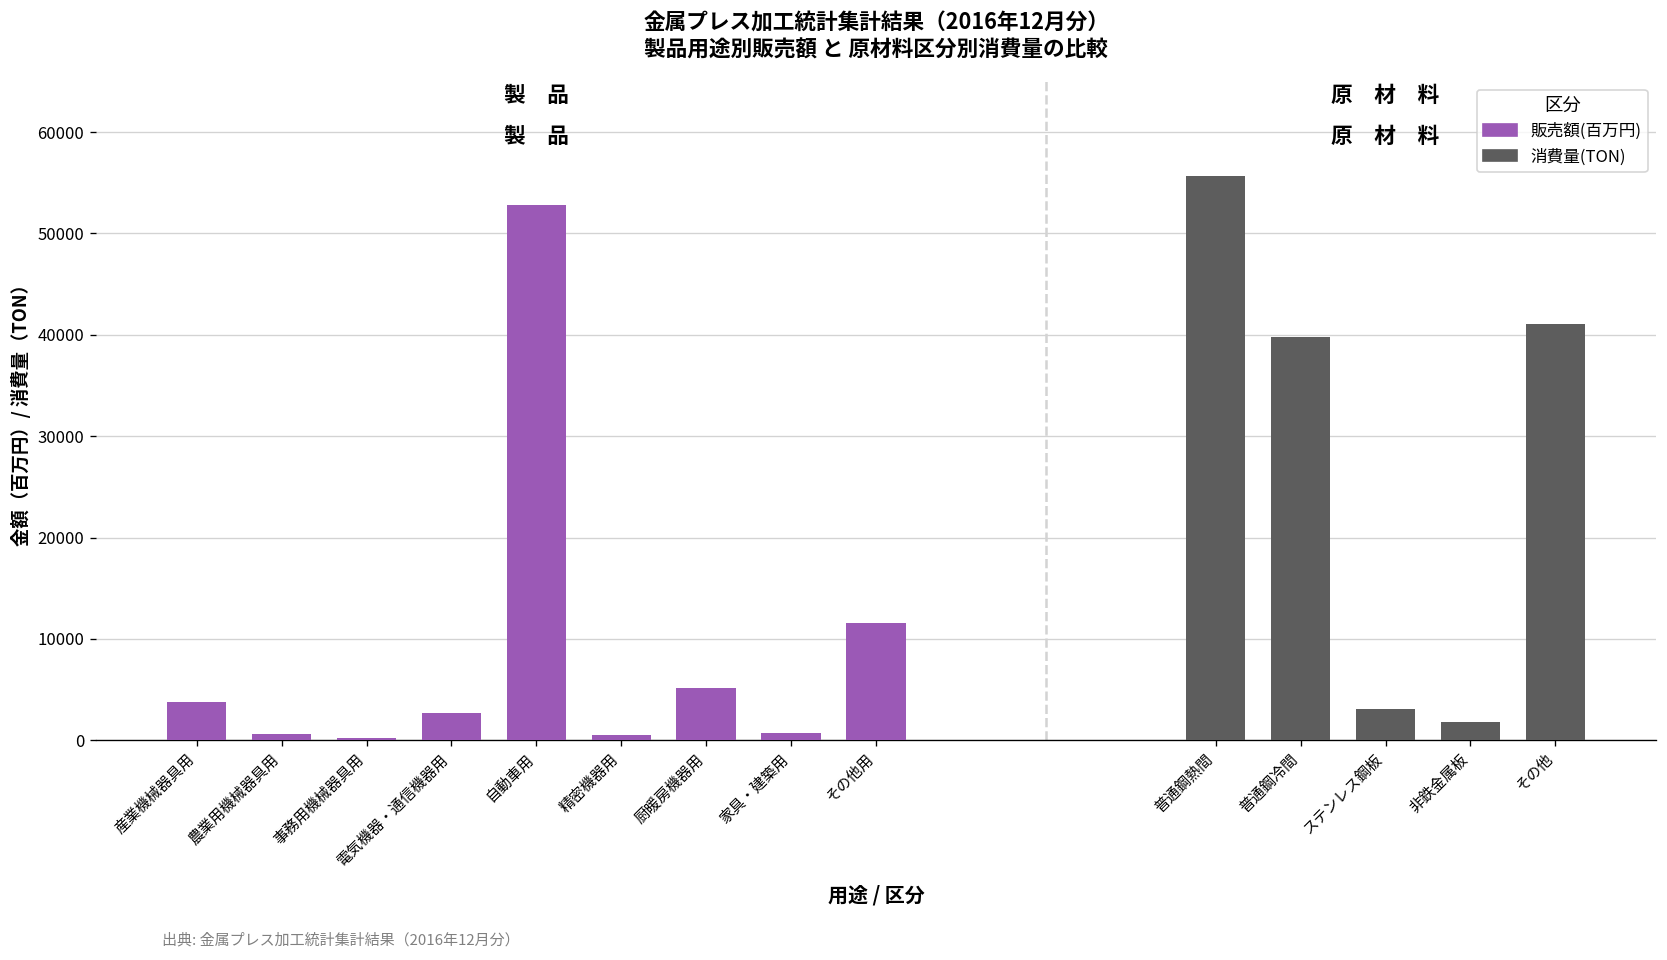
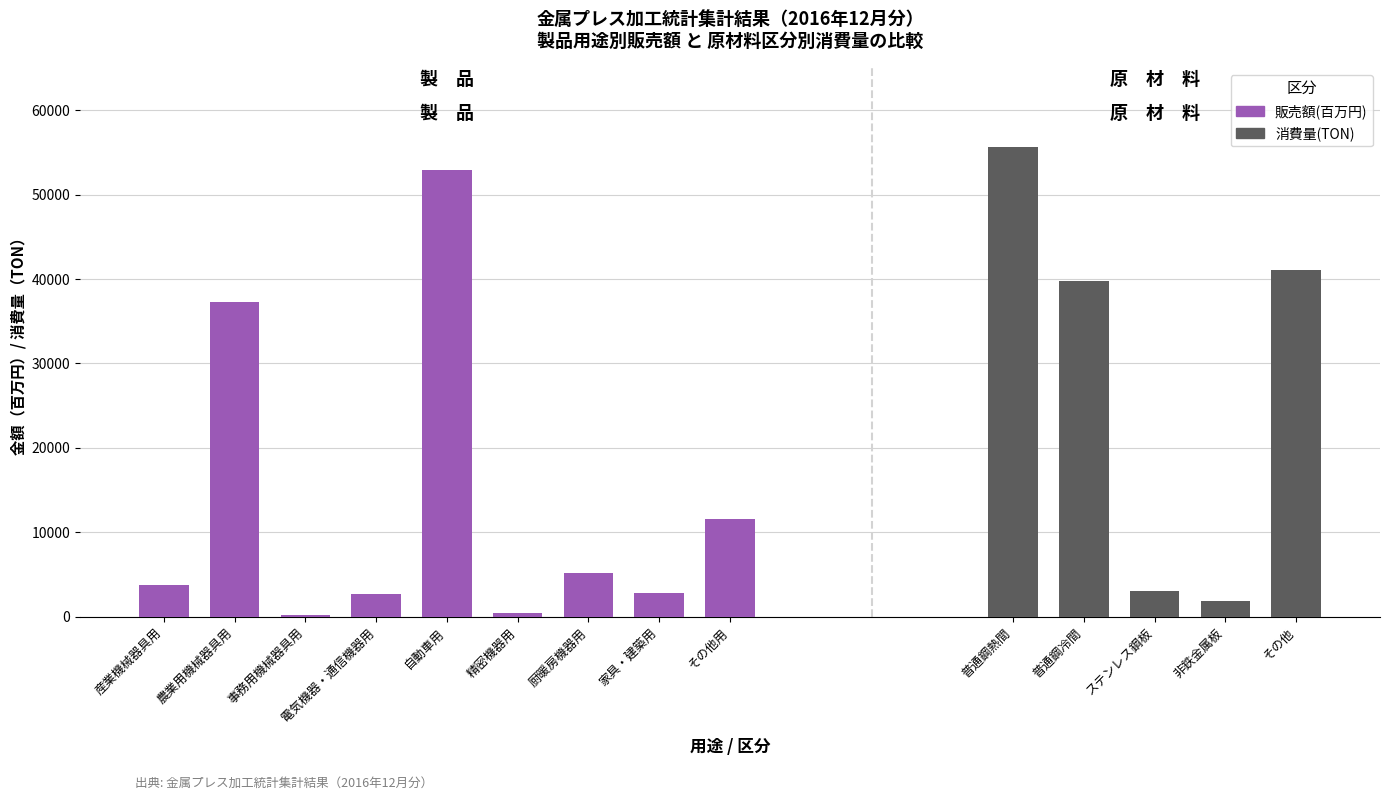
販売額(百万円), 農業用機械器具用: 1000 -> 37000
販売額(百万円), 家具・建築用: 1000 -> 3000
